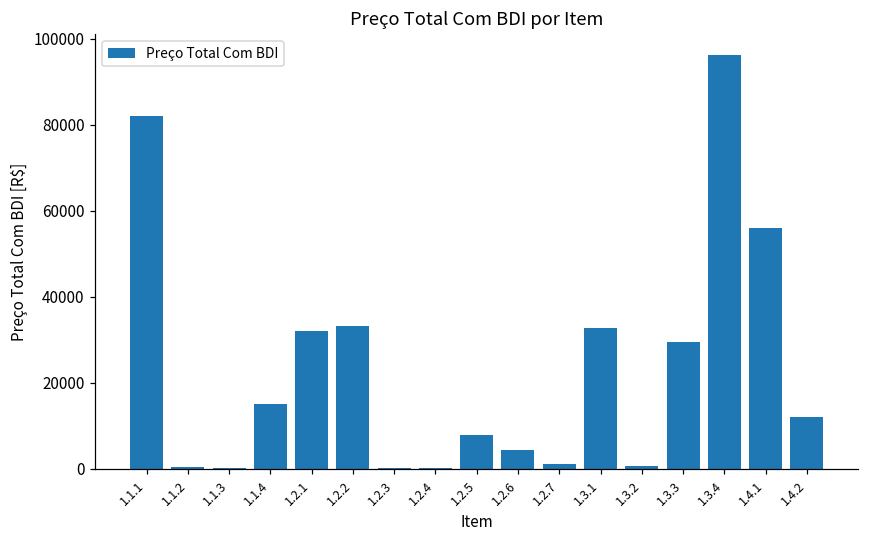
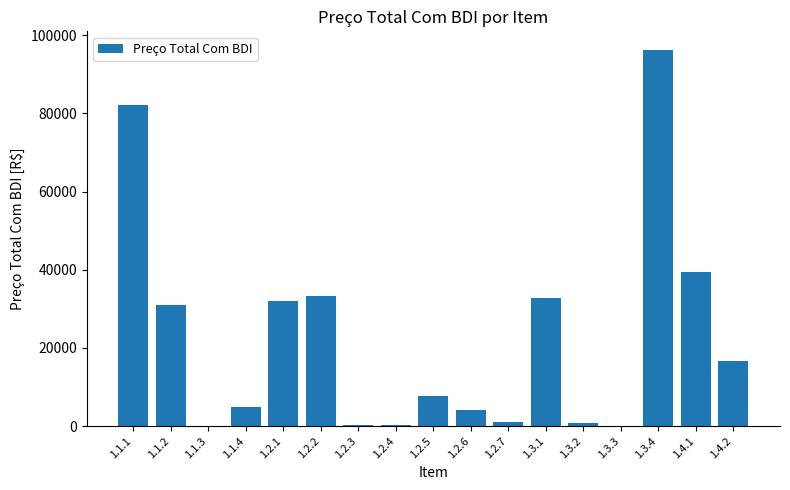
1.1.2: 0 -> 31000
1.1.4: 15000 -> 5000
1.3.3: 29000 -> 0
1.4.1: 56000 -> 39000
1.4.2: 12000 -> 17000
